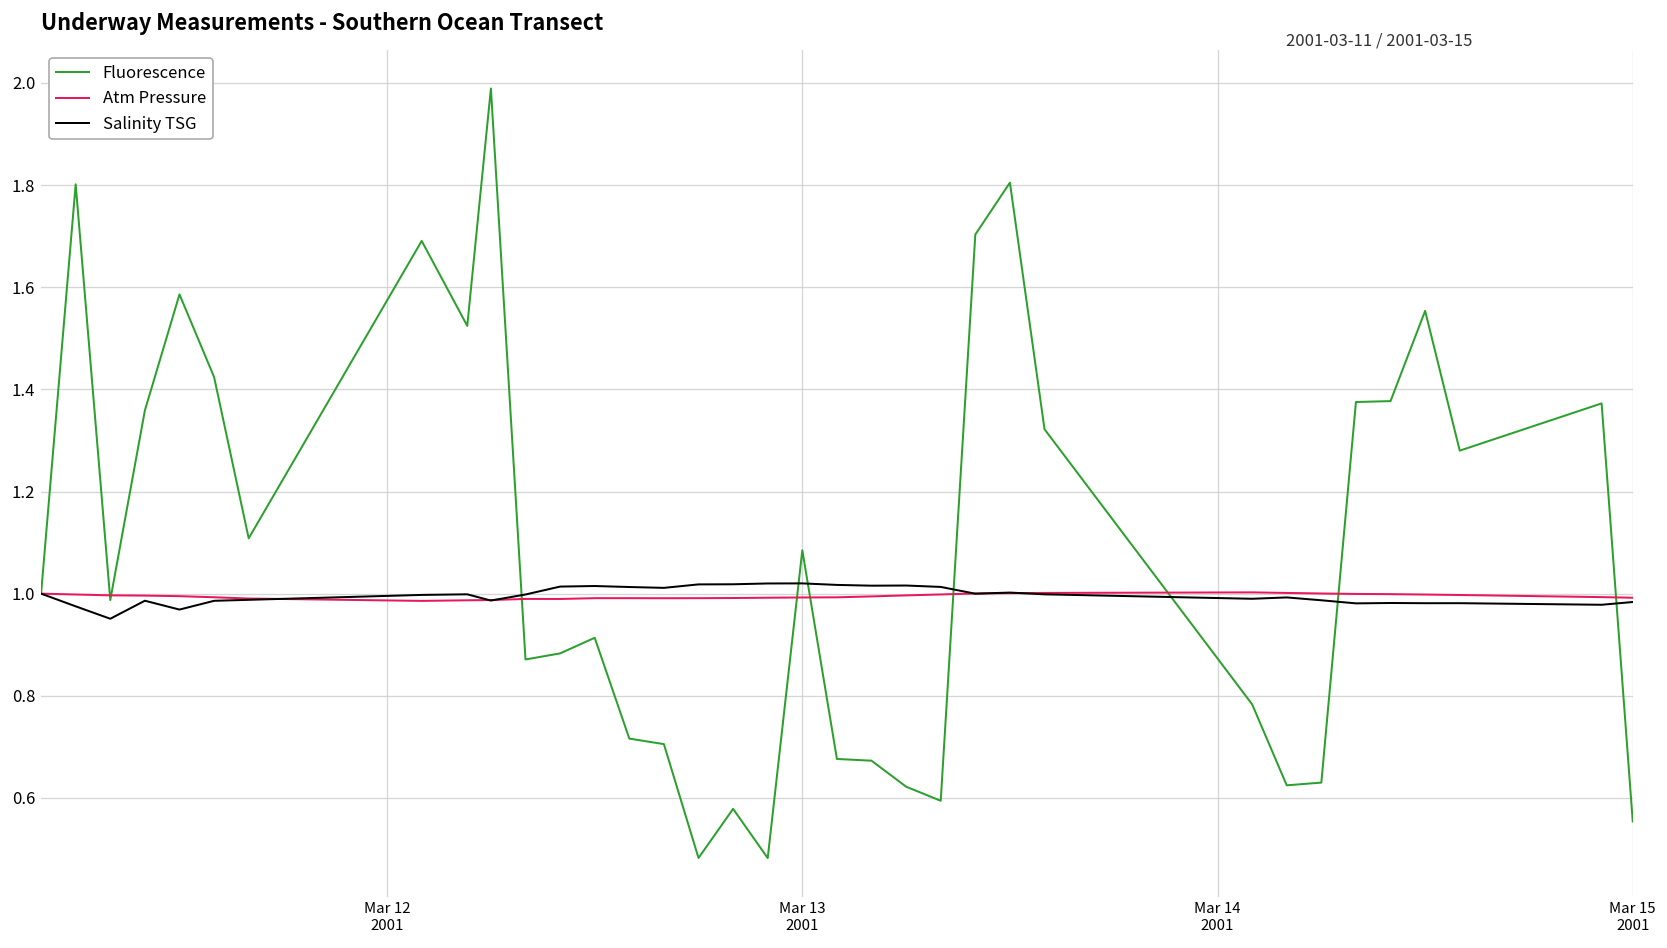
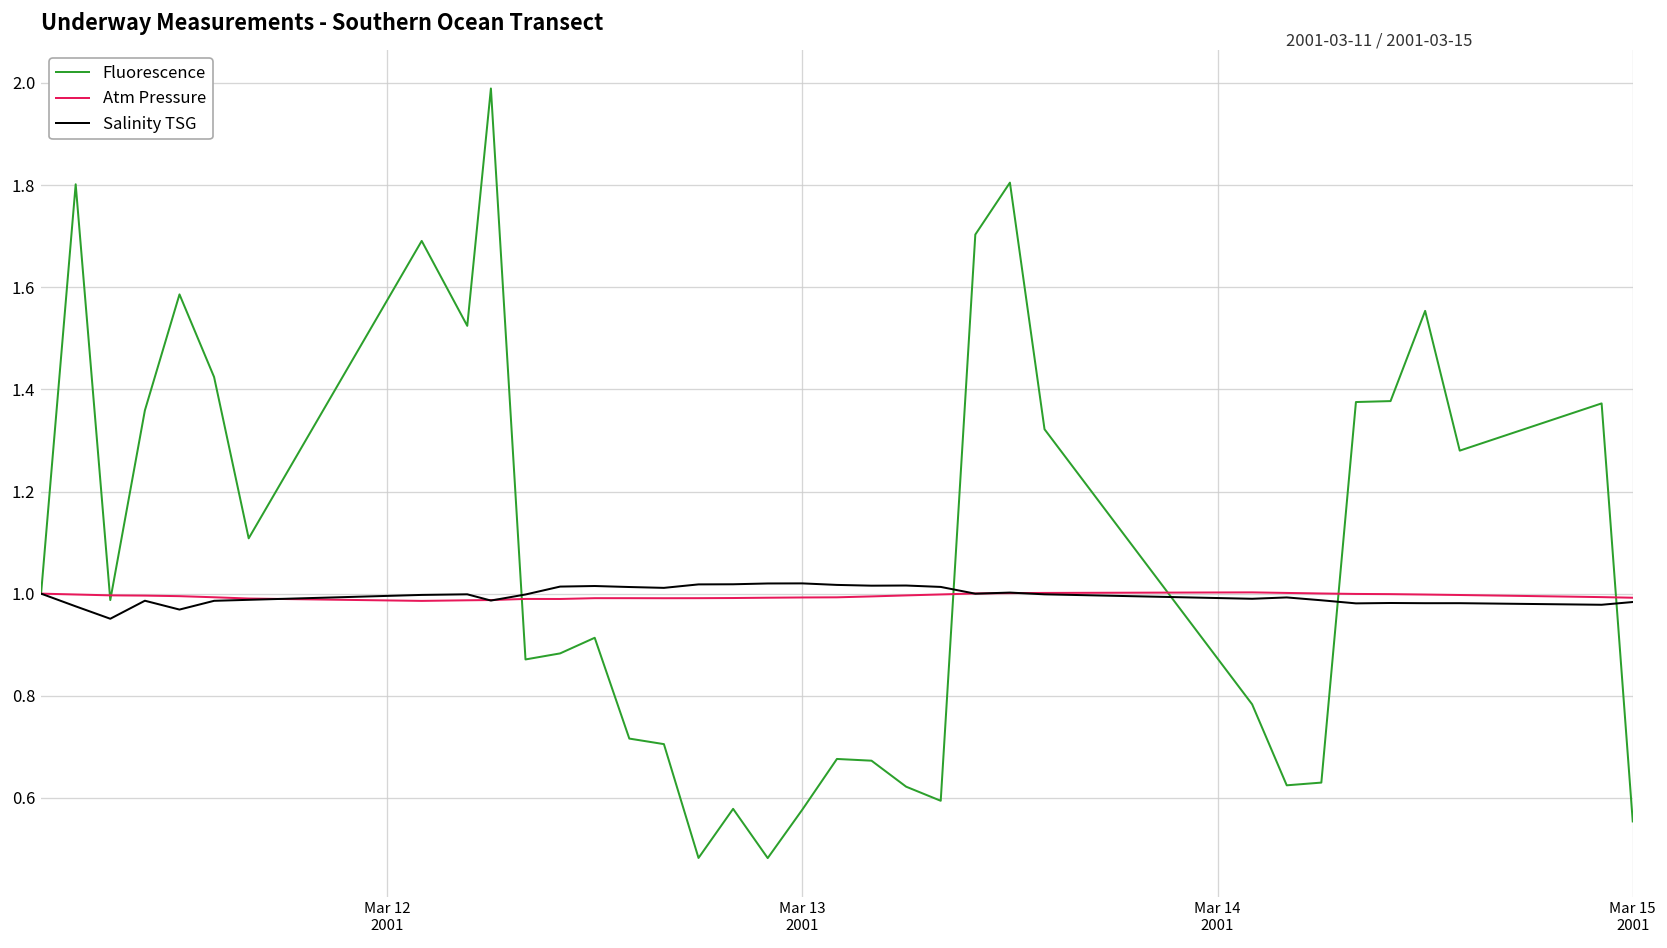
Fluorescence, Mar 13 2001: 1.08 -> 0.58
